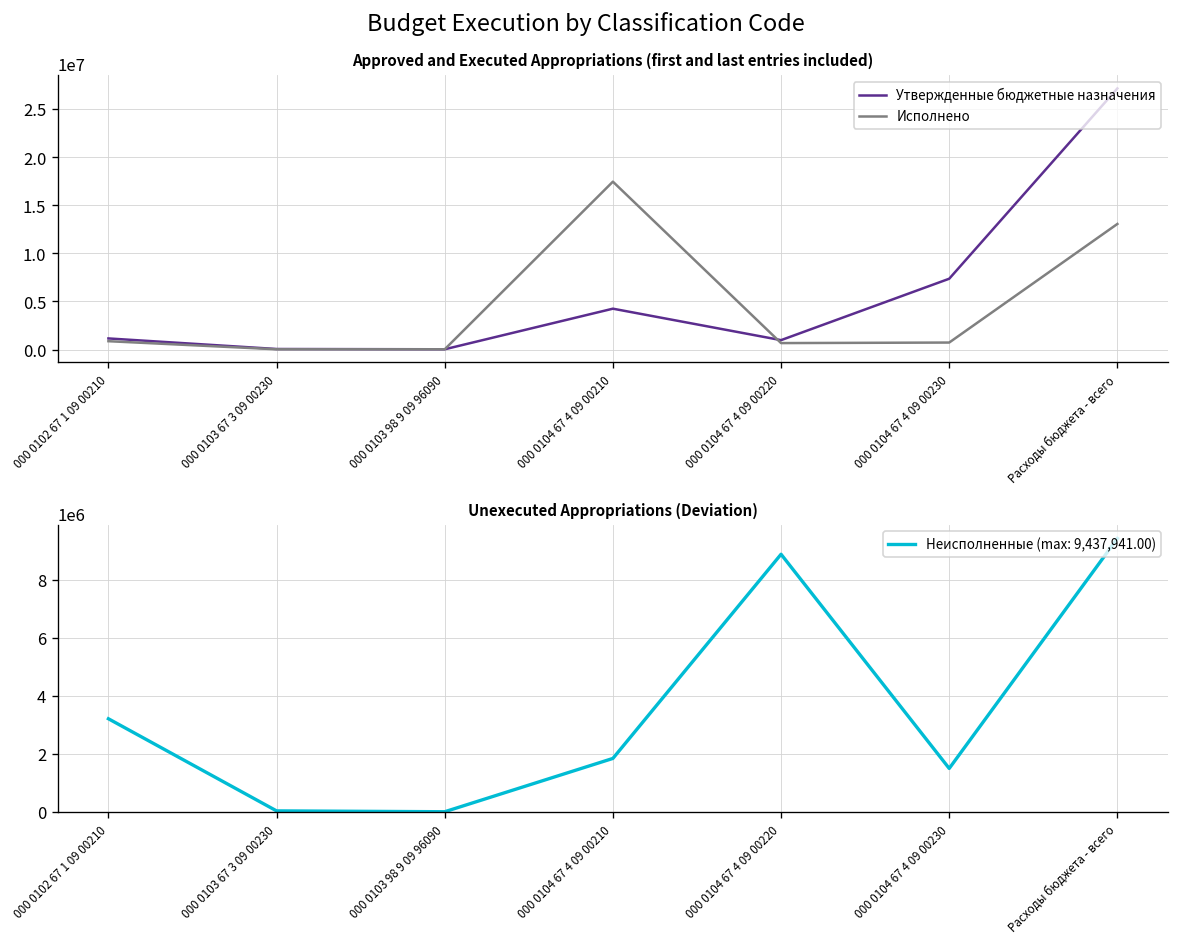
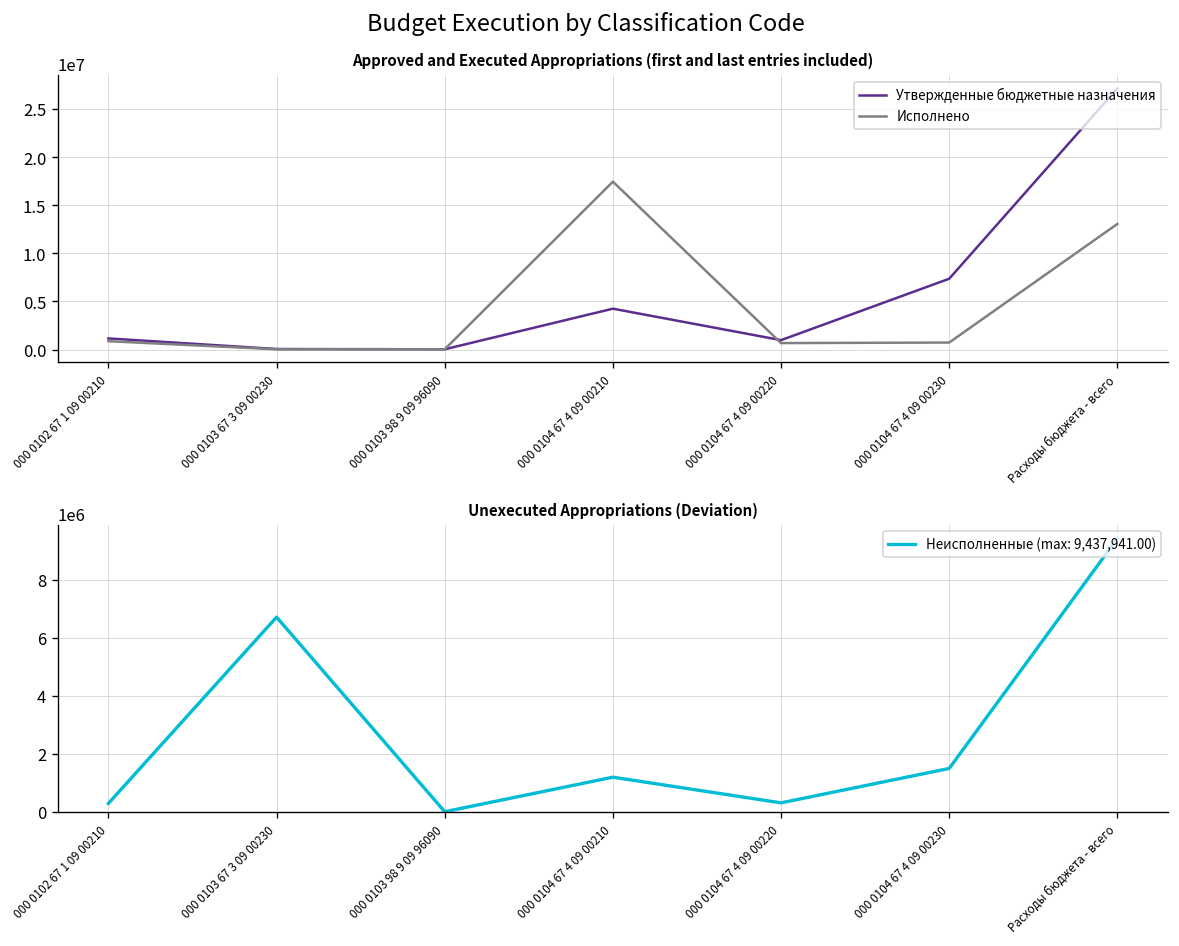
Unexecuted Appropriations (Deviation), 000 0102 67 1 09 00210: 3200000 -> 300000
Unexecuted Appropriations (Deviation), 000 0103 67 3 09 00230: 0 -> 6700000
Unexecuted Appropriations (Deviation), 000 0104 67 4 09 00210: 1800000 -> 1200000
Unexecuted Appropriations (Deviation), 000 0104 67 4 09 00220: 8900000 -> 300000
